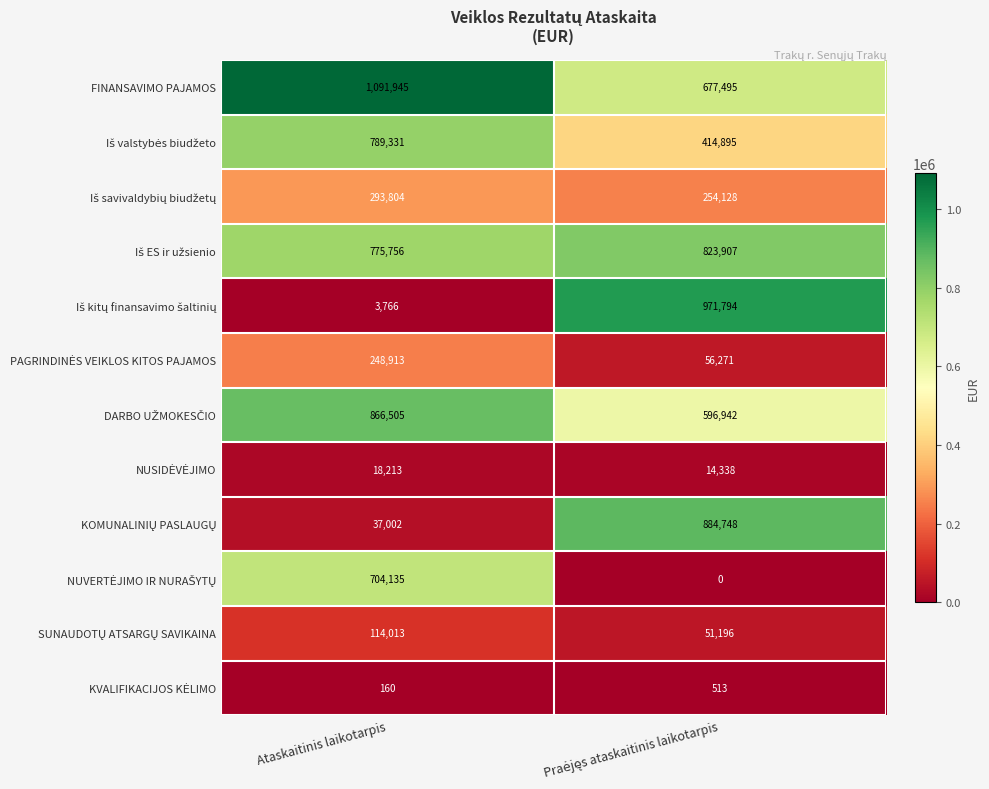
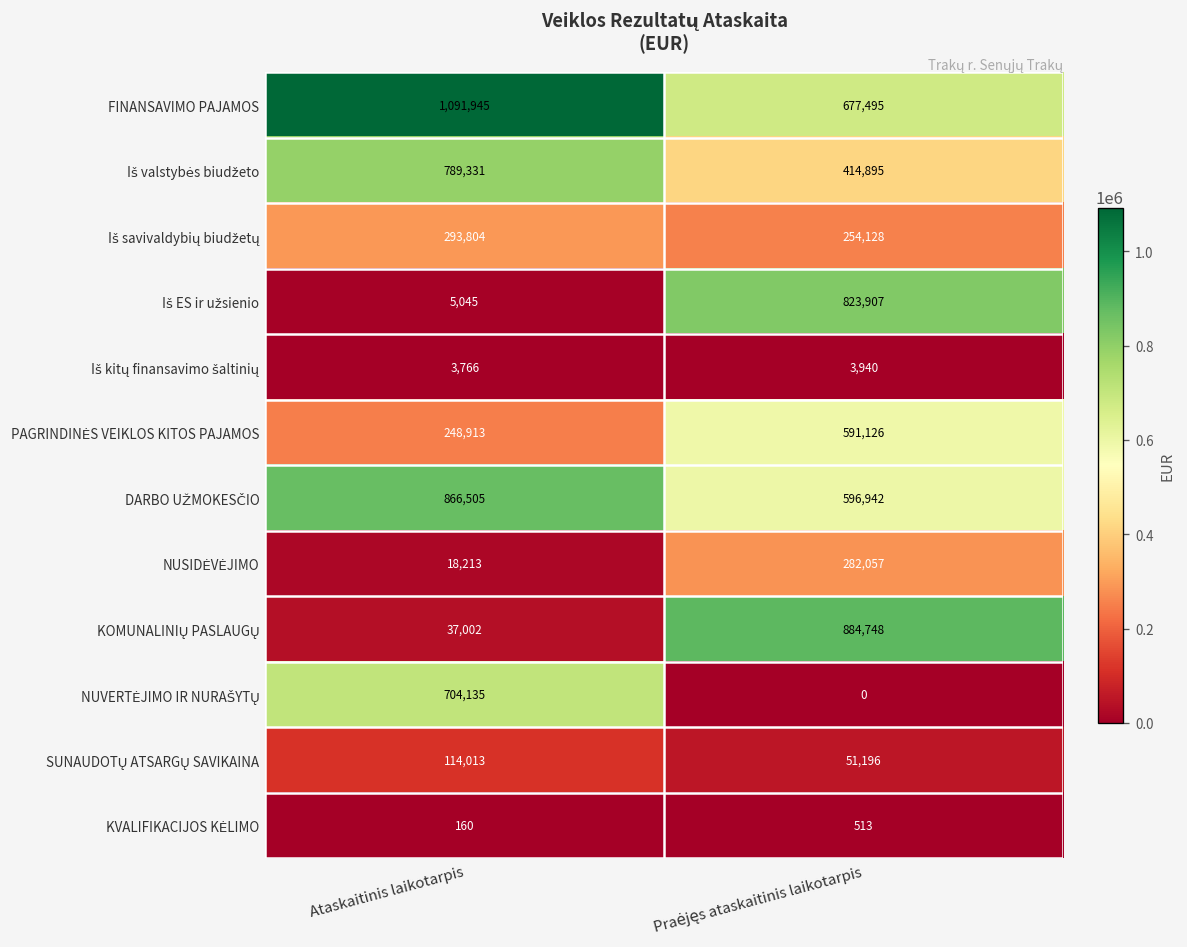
Iš ES ir užsienio, Ataskaitinis laikotarpis: 775,756 -> 5,045
Iš kitų finansavimo šaltinių, Praėjęs ataskaitinis laikotarpis: 971,794 -> 3,940
PAGRINDINĖS VEIKLOS KITOS PAJAMOS, Praėjęs ataskaitinis laikotarpis: 56,271 -> 591,126
NUSIDĖVĖJIMO, Praėjęs ataskaitinis laikotarpis: 14,338 -> 282,057
